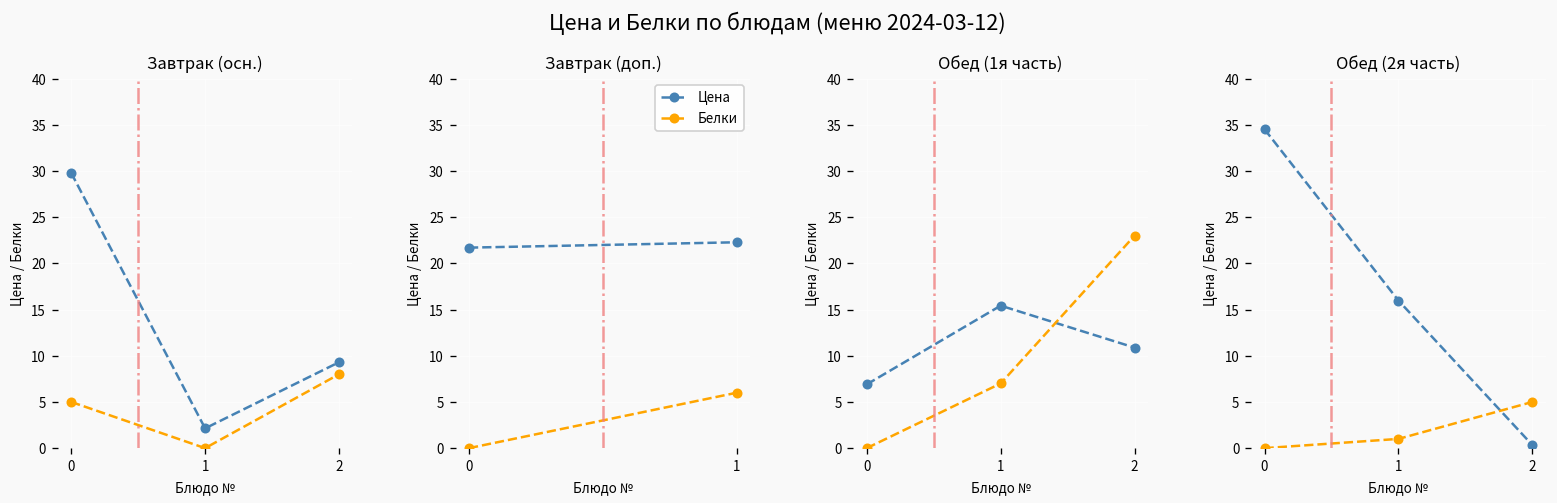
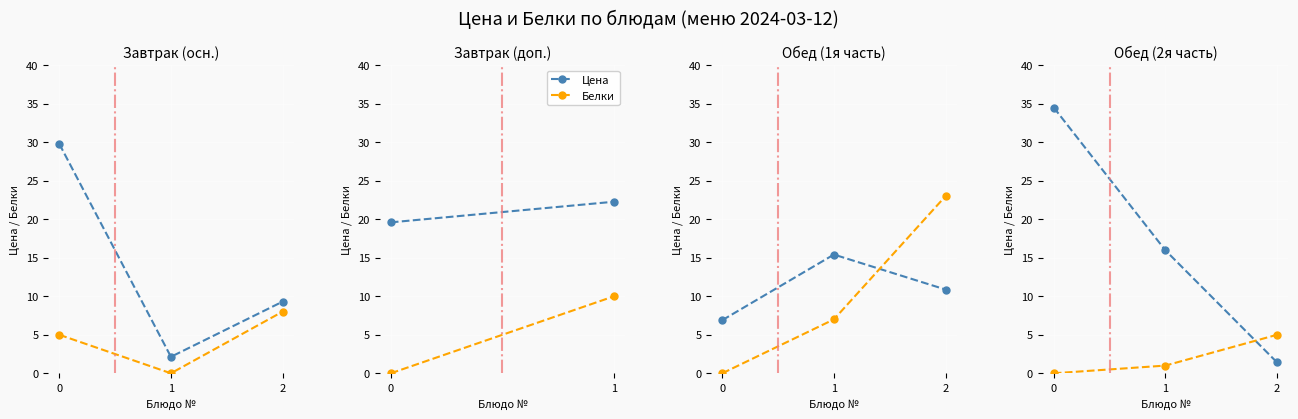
Завтрак (доп.), Цена, 0: 22 -> 20
Завтрак (доп.), Белки, 1: 6 -> 10
Обед (2я часть), Цена, 2: 0 -> 1
